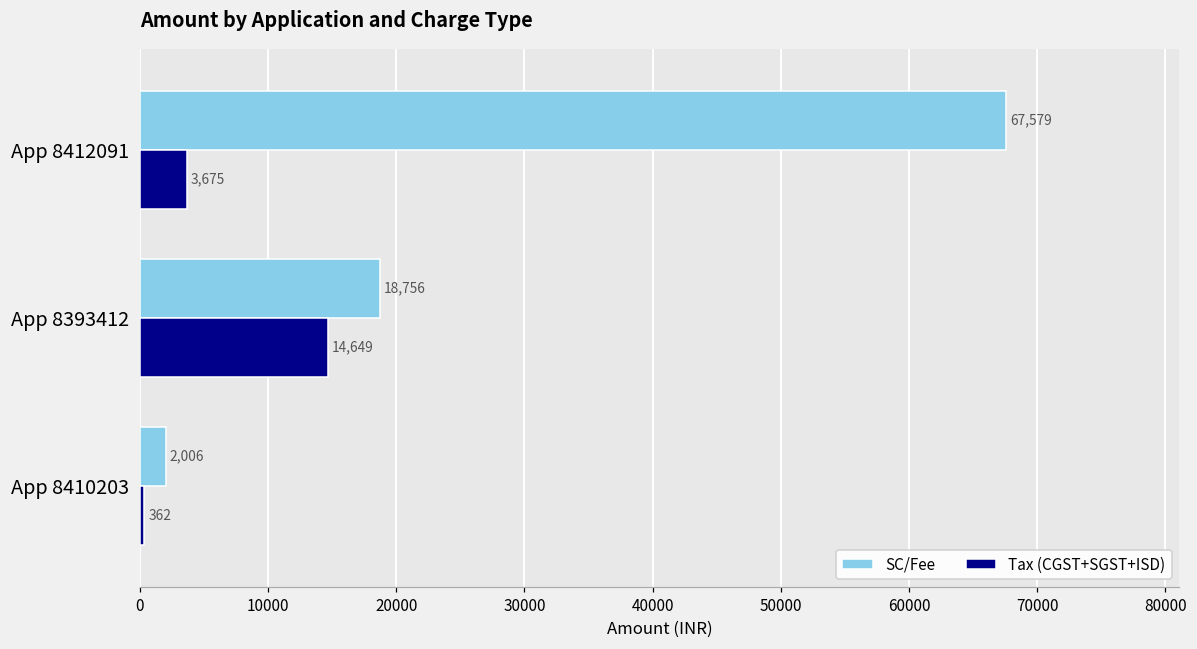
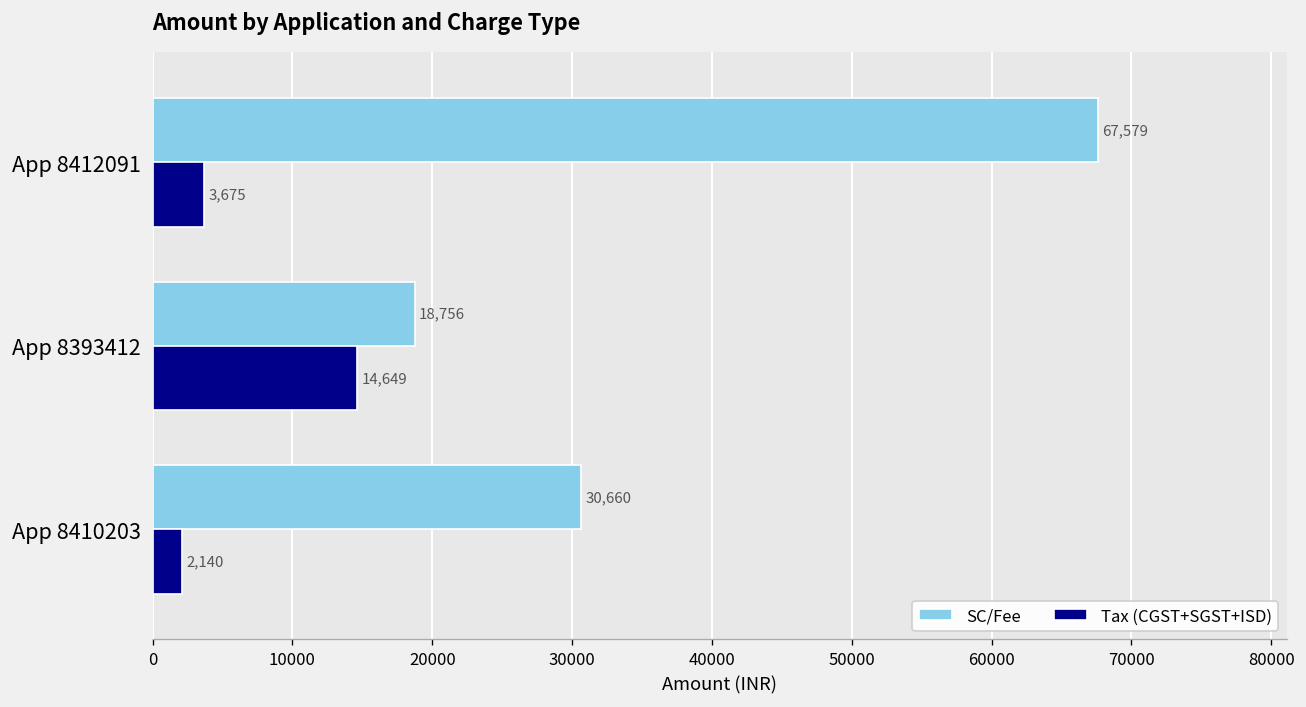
SC/Fee, App 8410203: 2,006 -> 30,660
Tax (CGST+SGST+ISD), App 8410203: 362 -> 2,140
